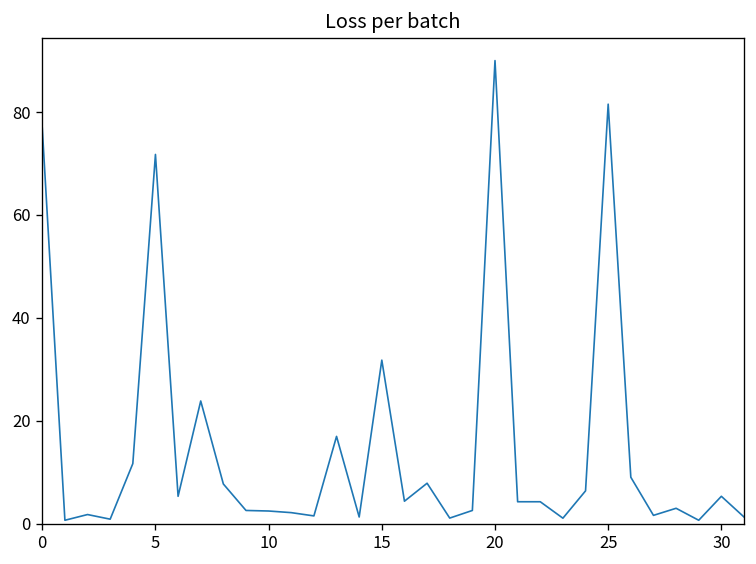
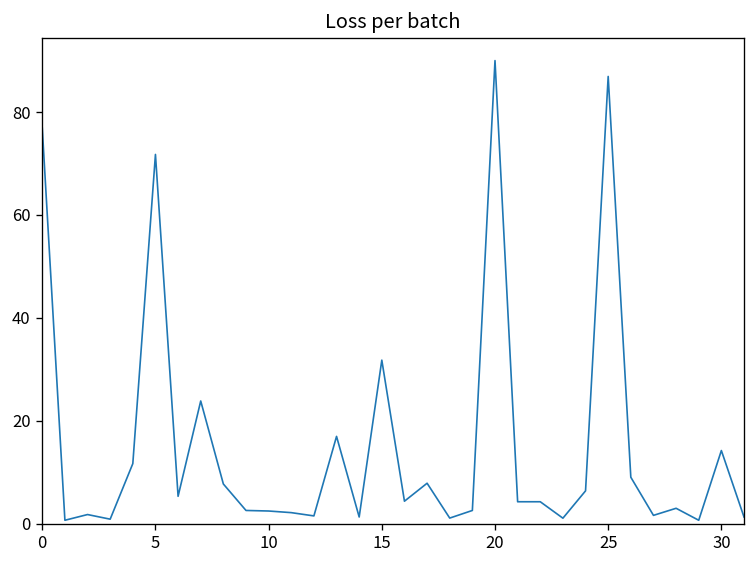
25: 82 -> 87
30: 5 -> 14
